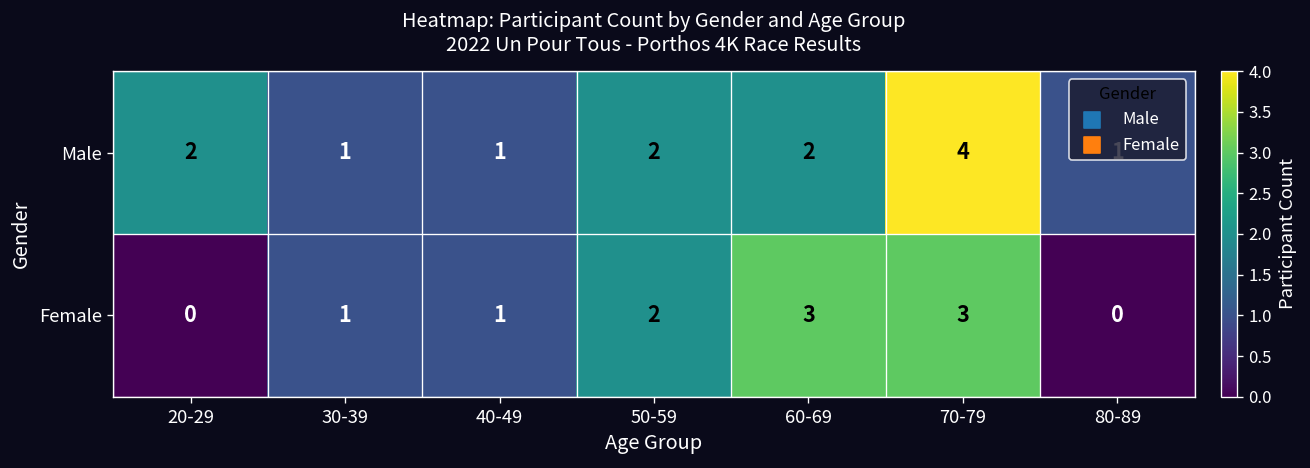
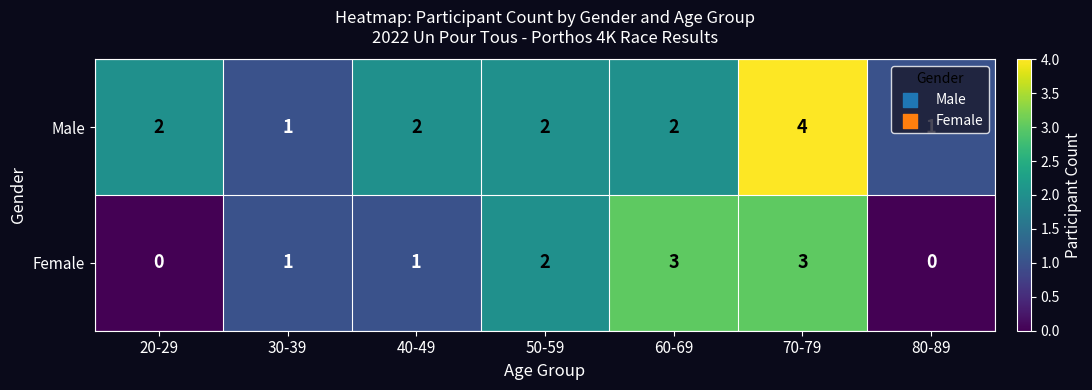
Male, 40-49: 1 -> 2
